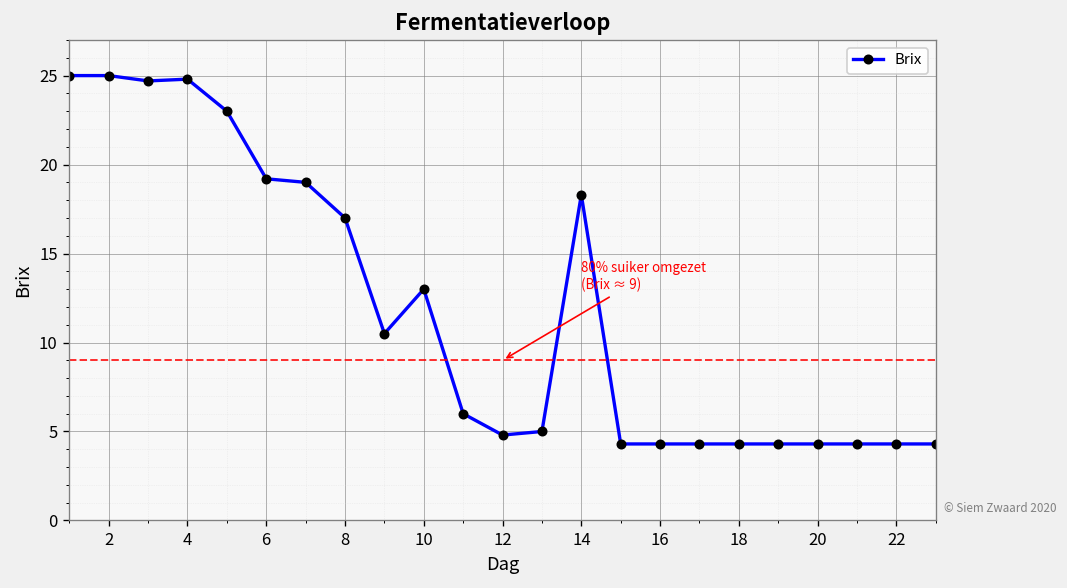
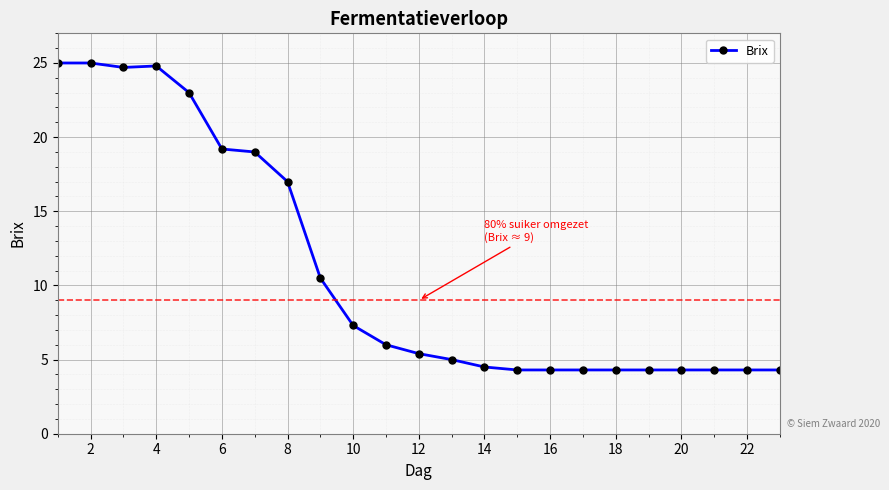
10: 13.0 -> 7.3
12: 4.8 -> 5.4
14: 18.3 -> 4.5
